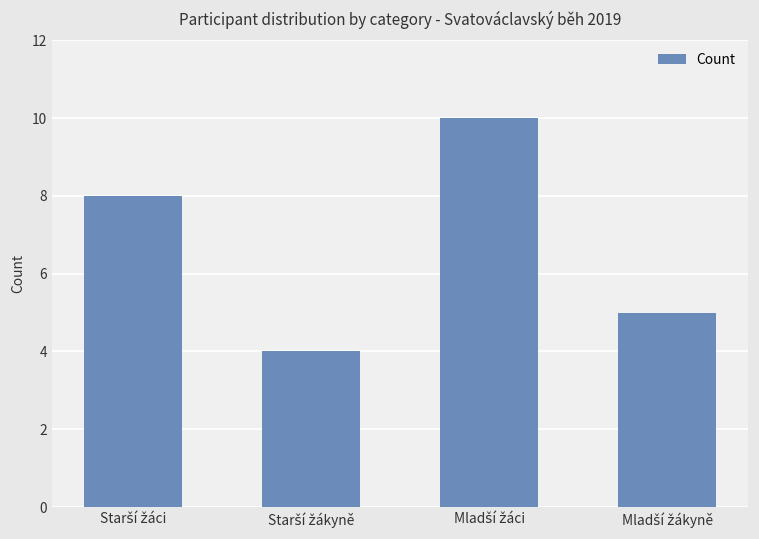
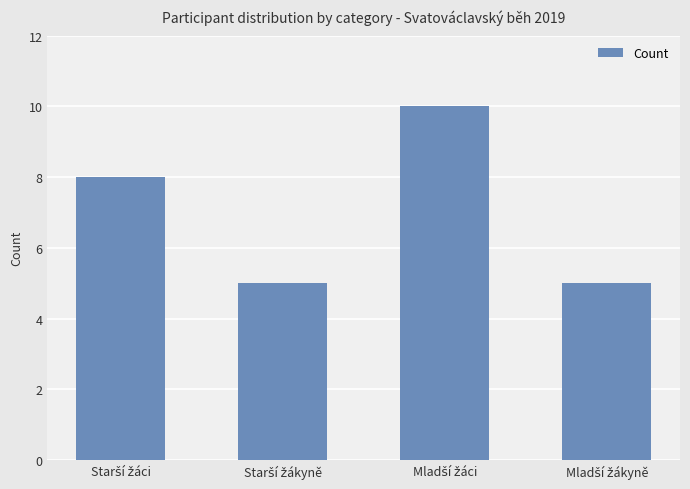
Starší žákyně: 4 -> 5
